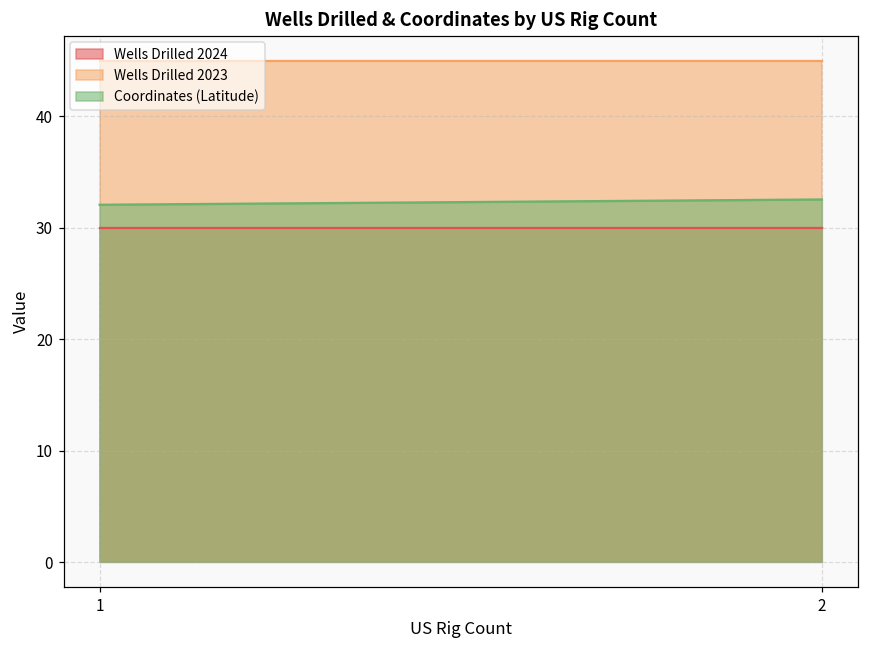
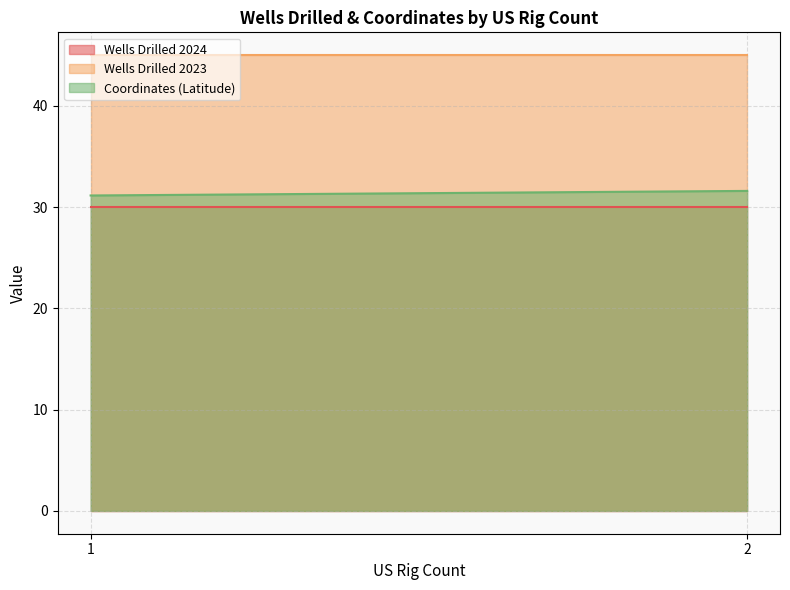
Coordinates (Latitude), 1: 32.1 -> 31.1
Coordinates (Latitude), 2: 32.5 -> 31.6
